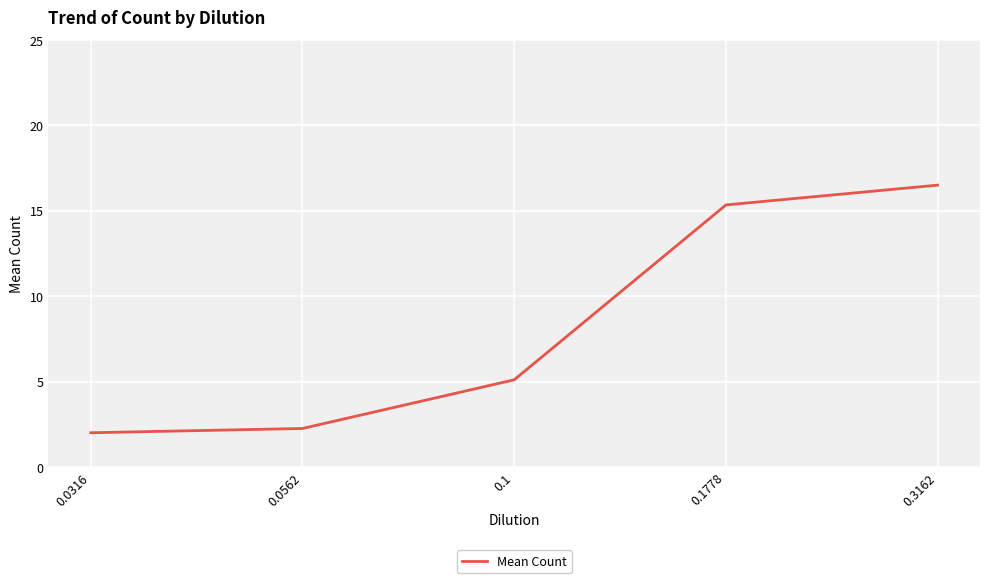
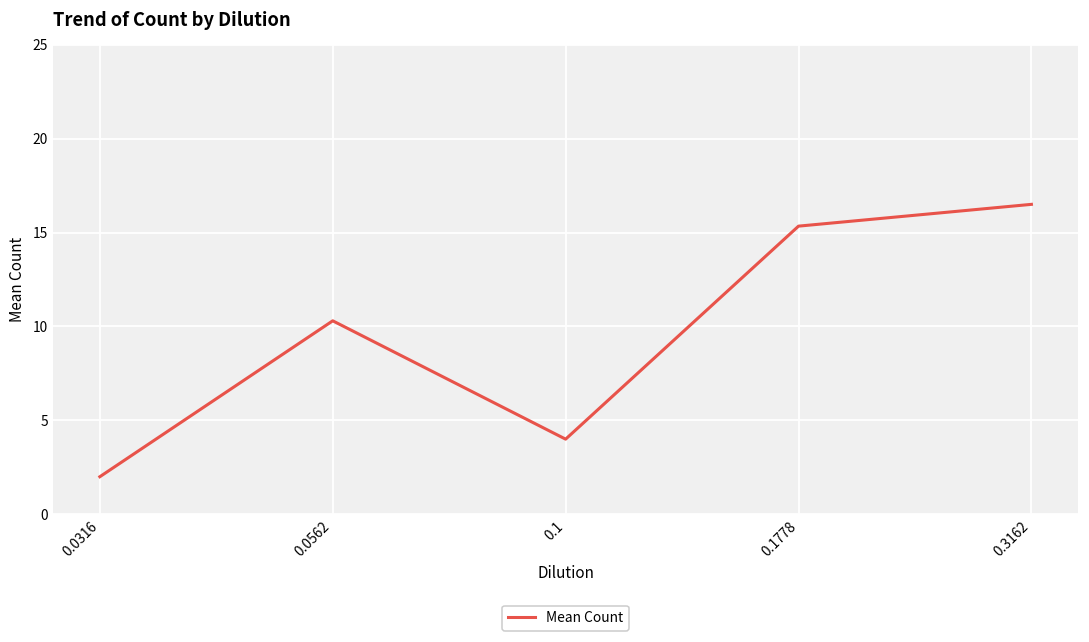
0.0562: 2.3 -> 10.3
0.1: 5.1 -> 4.0
